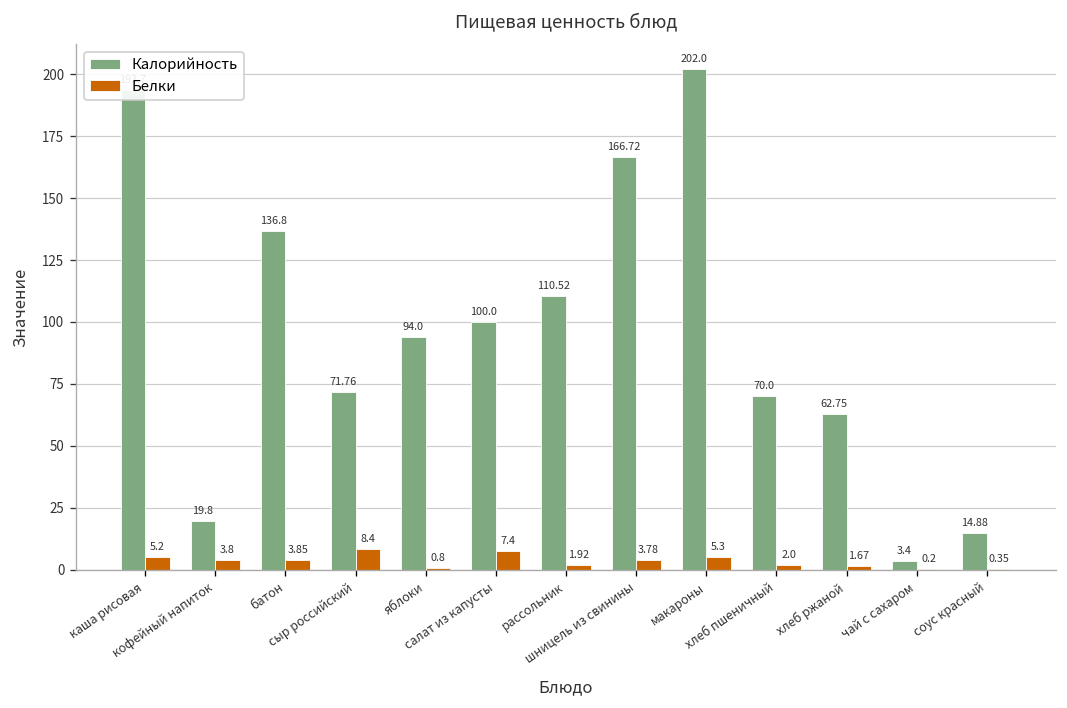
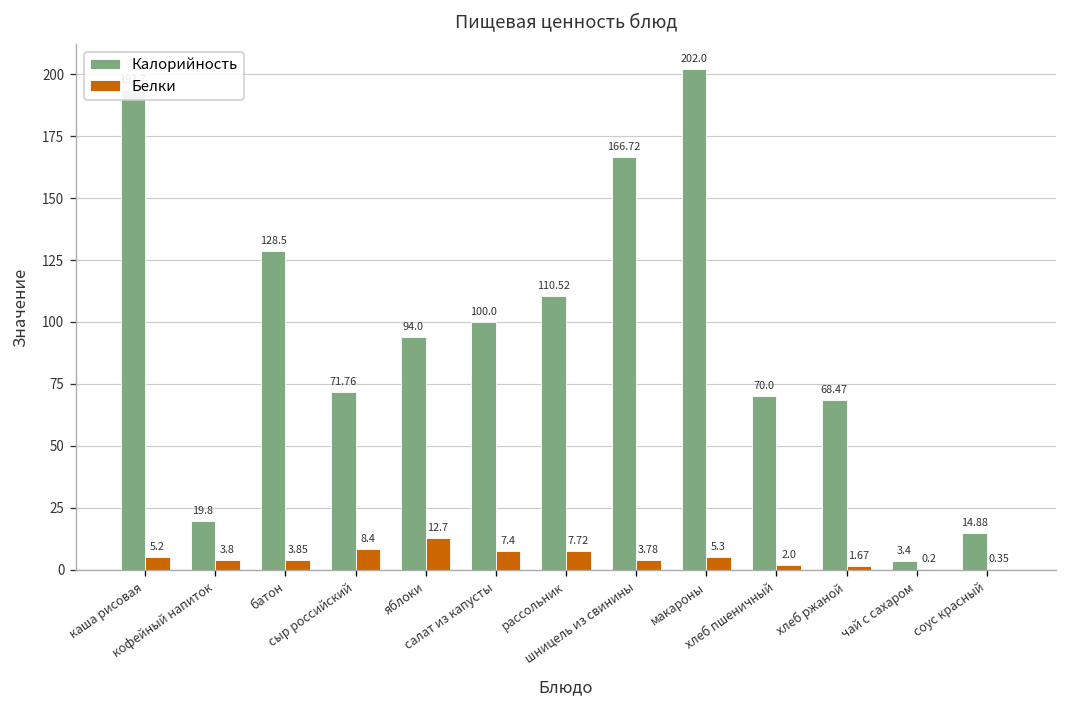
Калорийность, батон: 136.8 -> 128.5
Белки, яблоки: 0.8 -> 12.7
Белки, рассольник: 1.92 -> 7.72
Калорийность, хлеб ржаной: 62.75 -> 68.47
